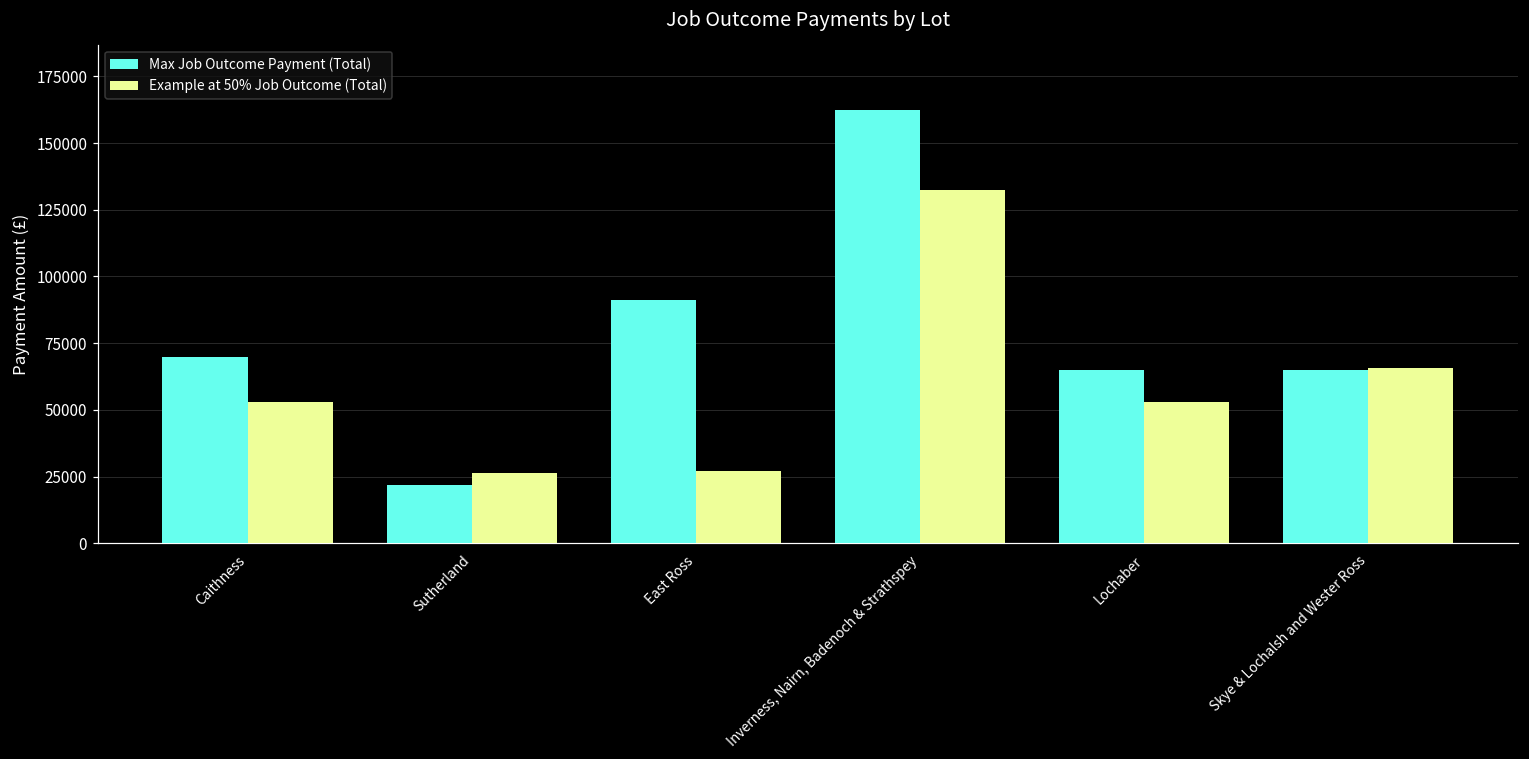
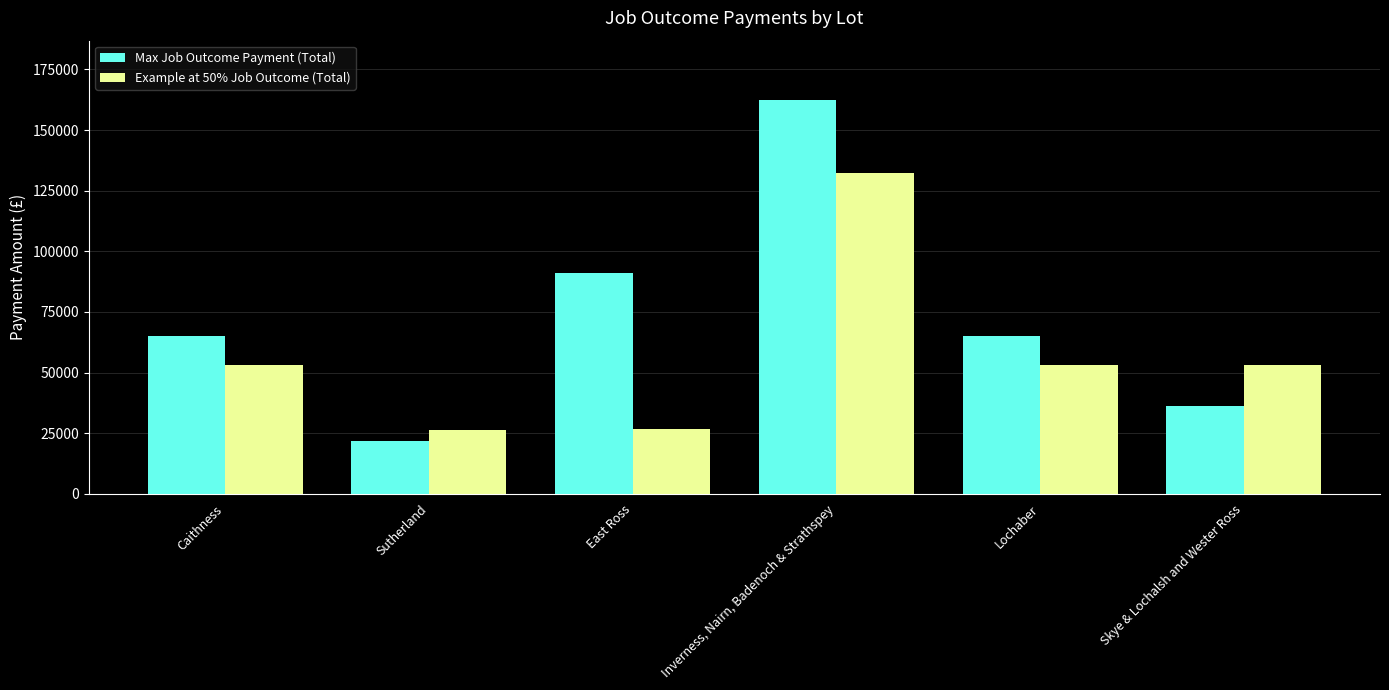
Max Job Outcome Payment (Total), Caithness: 70000 -> 65000
Max Job Outcome Payment (Total), Skye & Lochalsh and Wester Ross: 65000 -> 36000
Example at 50% Job Outcome (Total), Skye & Lochalsh and Wester Ross: 66000 -> 53000
